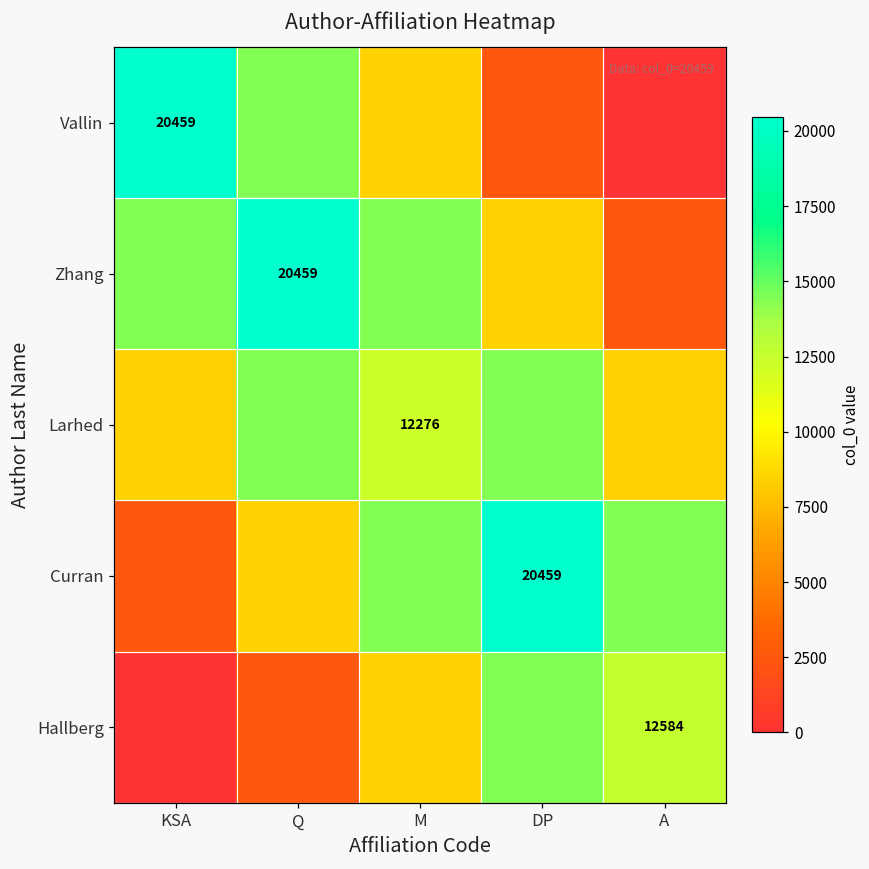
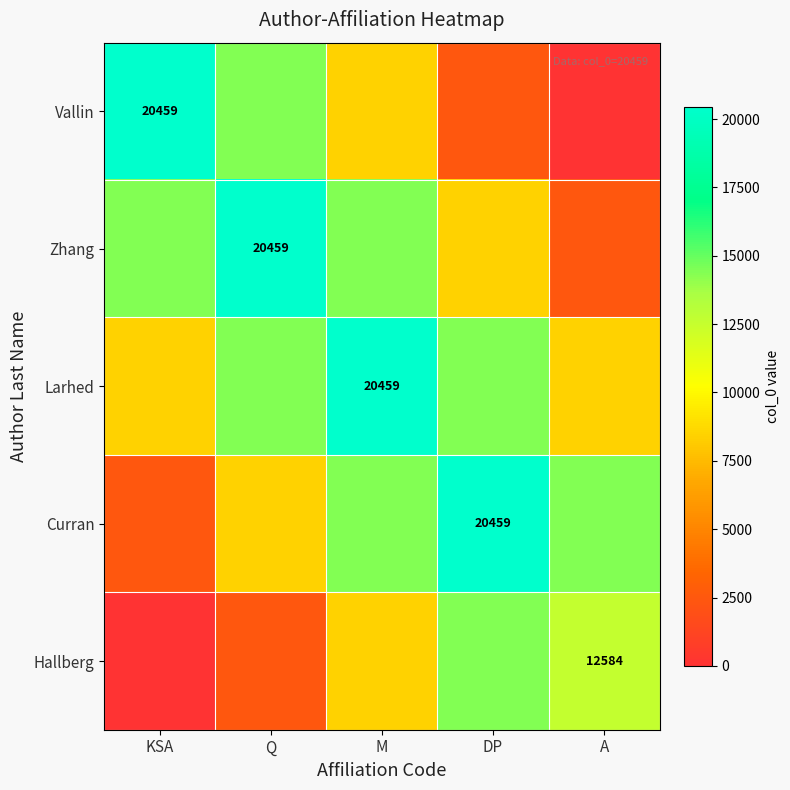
Larhed, M: 12276 -> 20459
